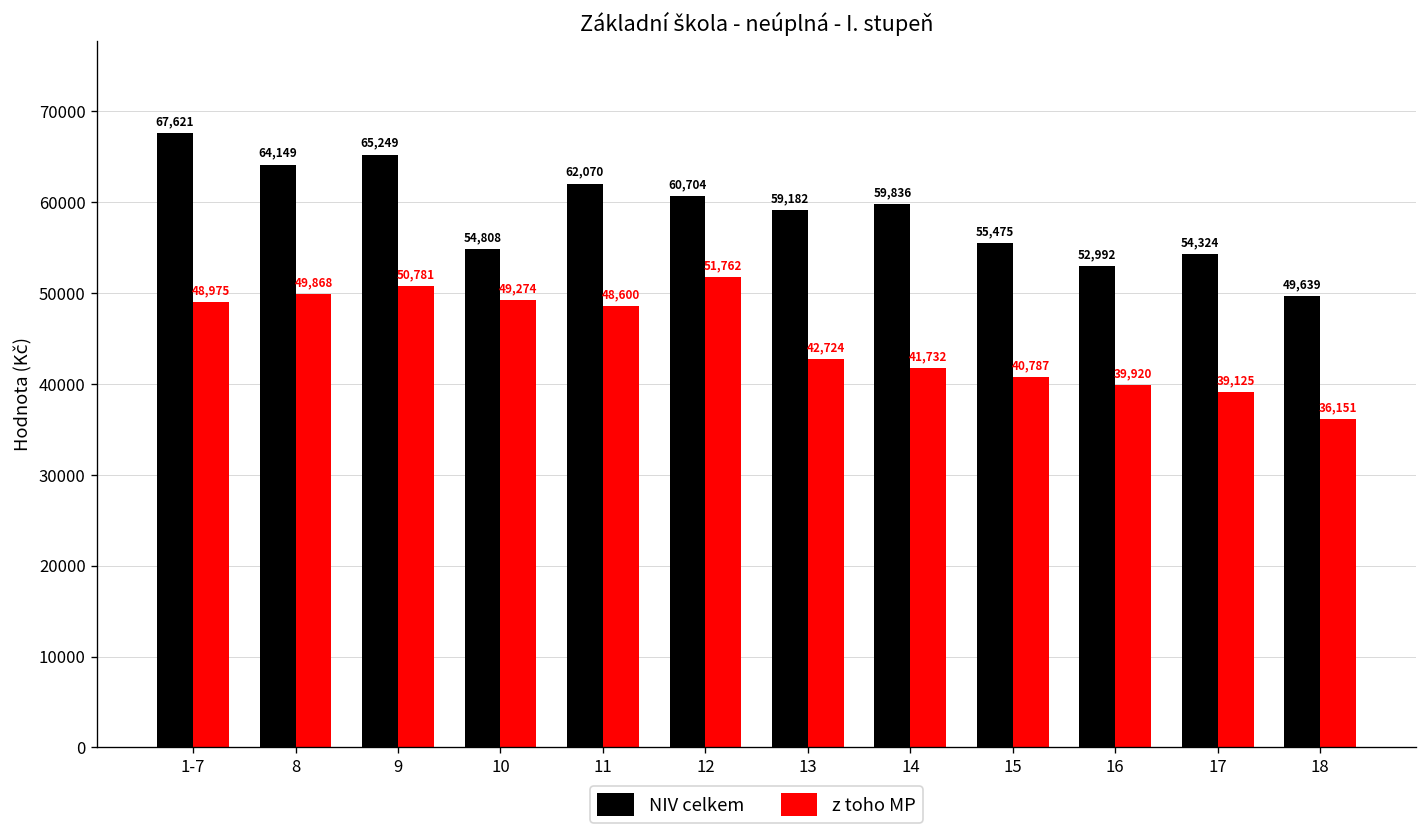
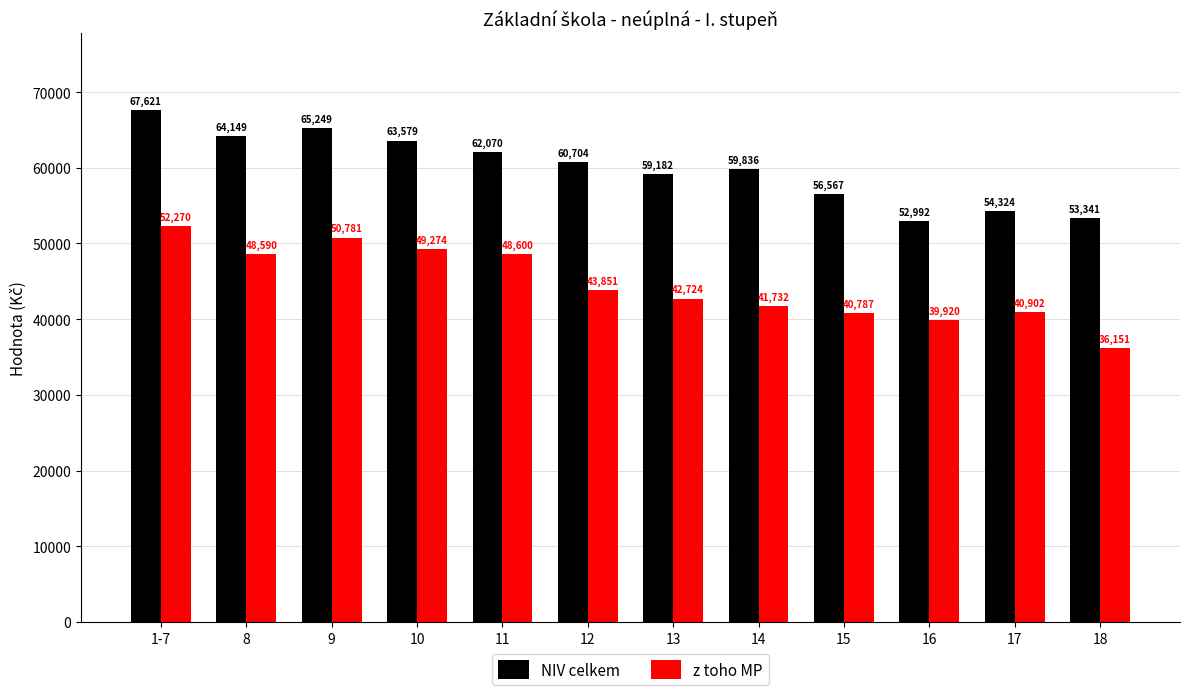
z toho MP, 1-7: 48,975 -> 52,270
z toho MP, 8: 49,868 -> 48,590
NIV celkem, 10: 54,808 -> 63,579
z toho MP, 12: 51,762 -> 43,851
NIV celkem, 15: 55,475 -> 56,567
z toho MP, 17: 39,125 -> 40,902
NIV celkem, 18: 49,639 -> 53,341
